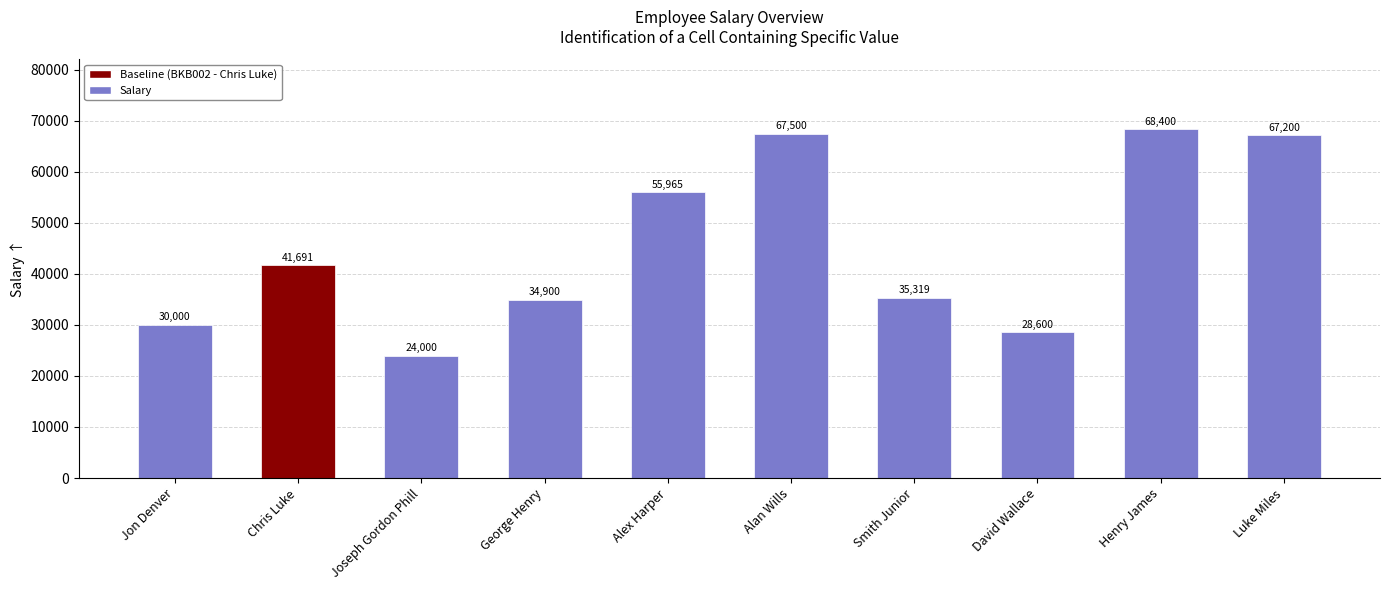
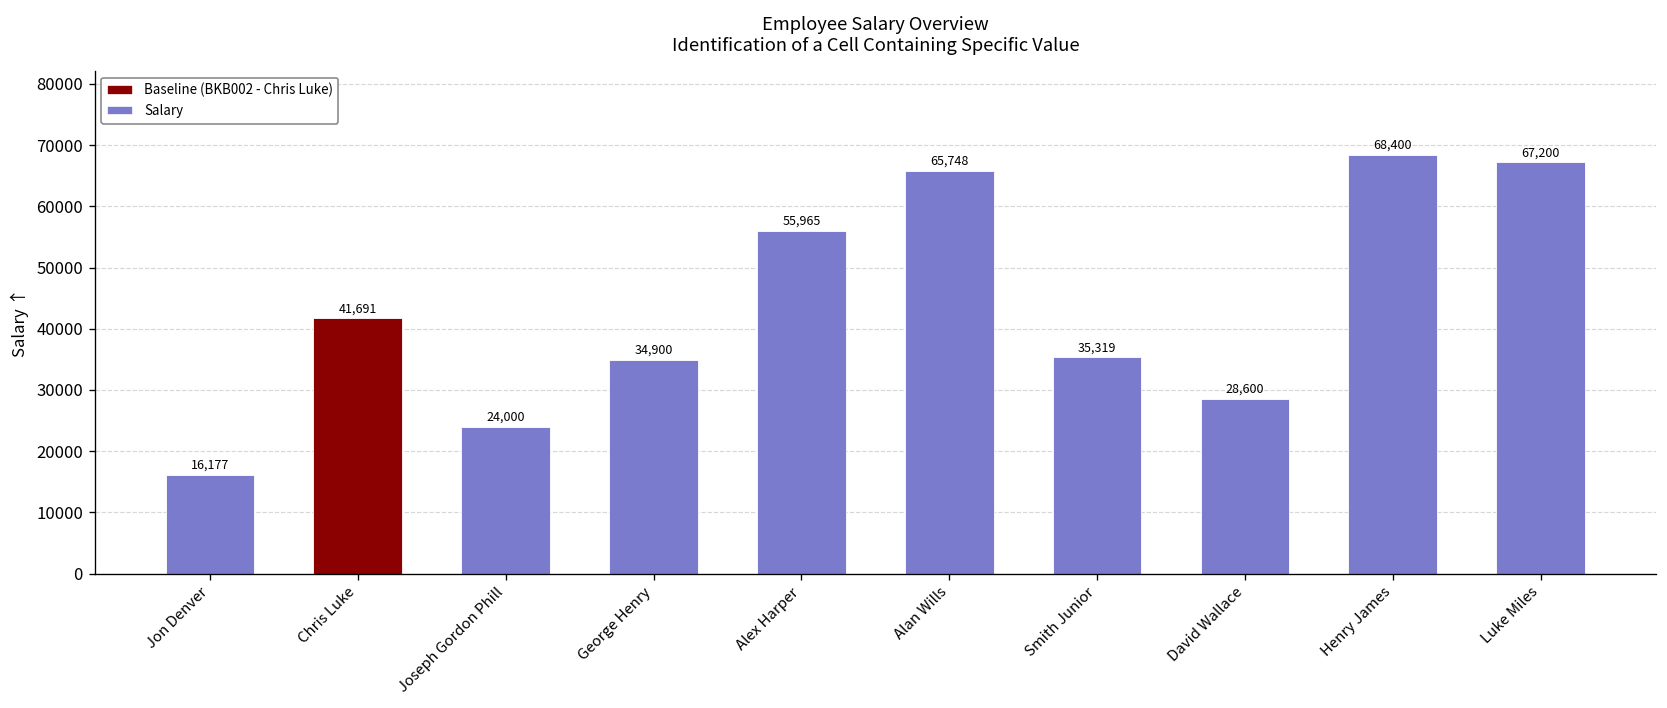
Jon Denver: 30,000 -> 16,177
Alan Wills: 67,500 -> 65,748
